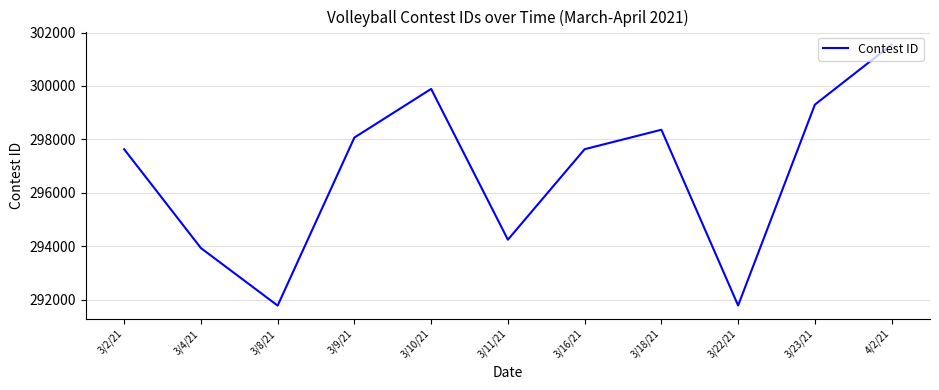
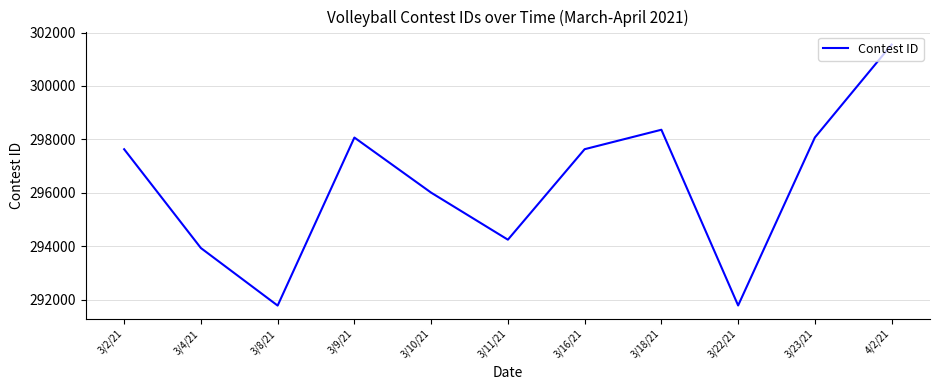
3/10/21: 299900 -> 296000
3/23/21: 299300 -> 298100
